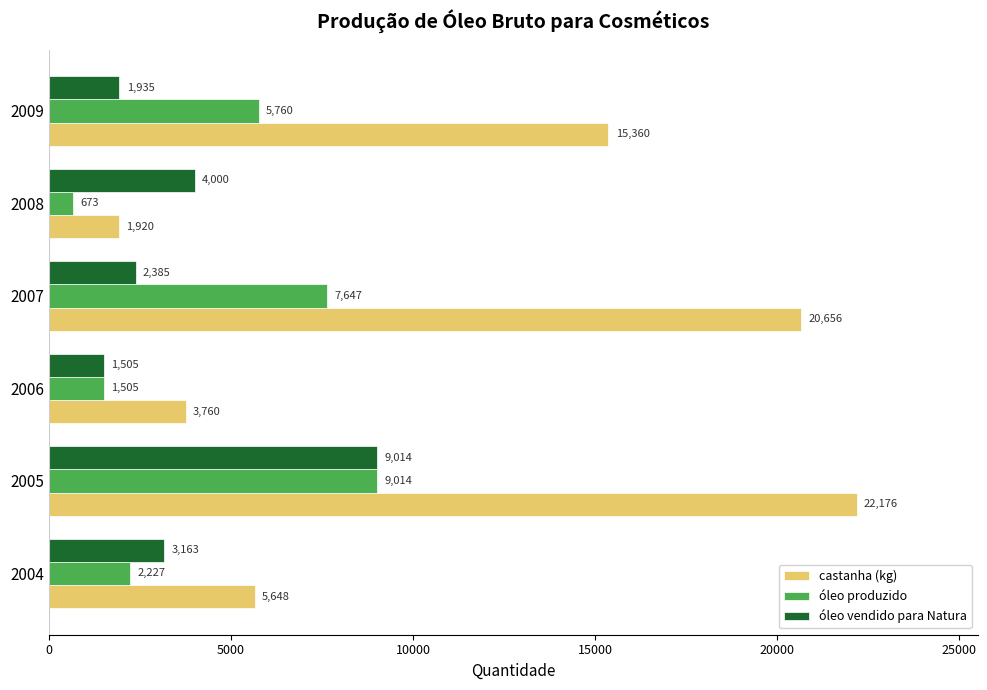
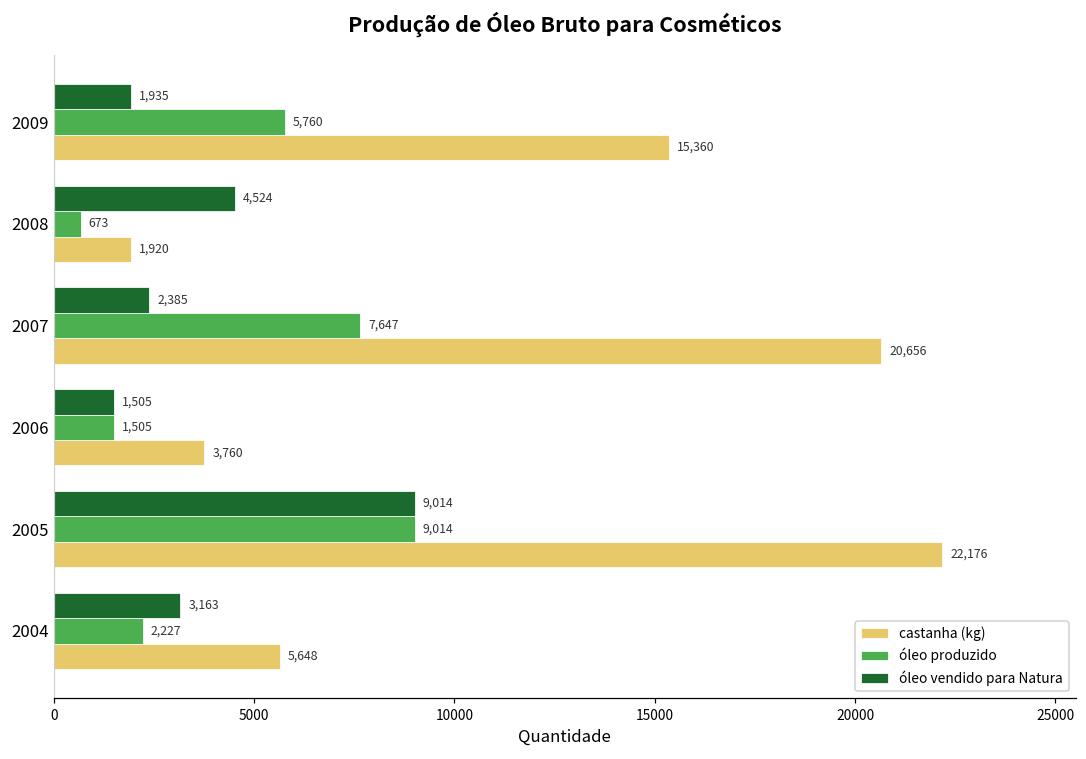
óleo vendido para Natura, 2008: 4,000 -> 4,524
